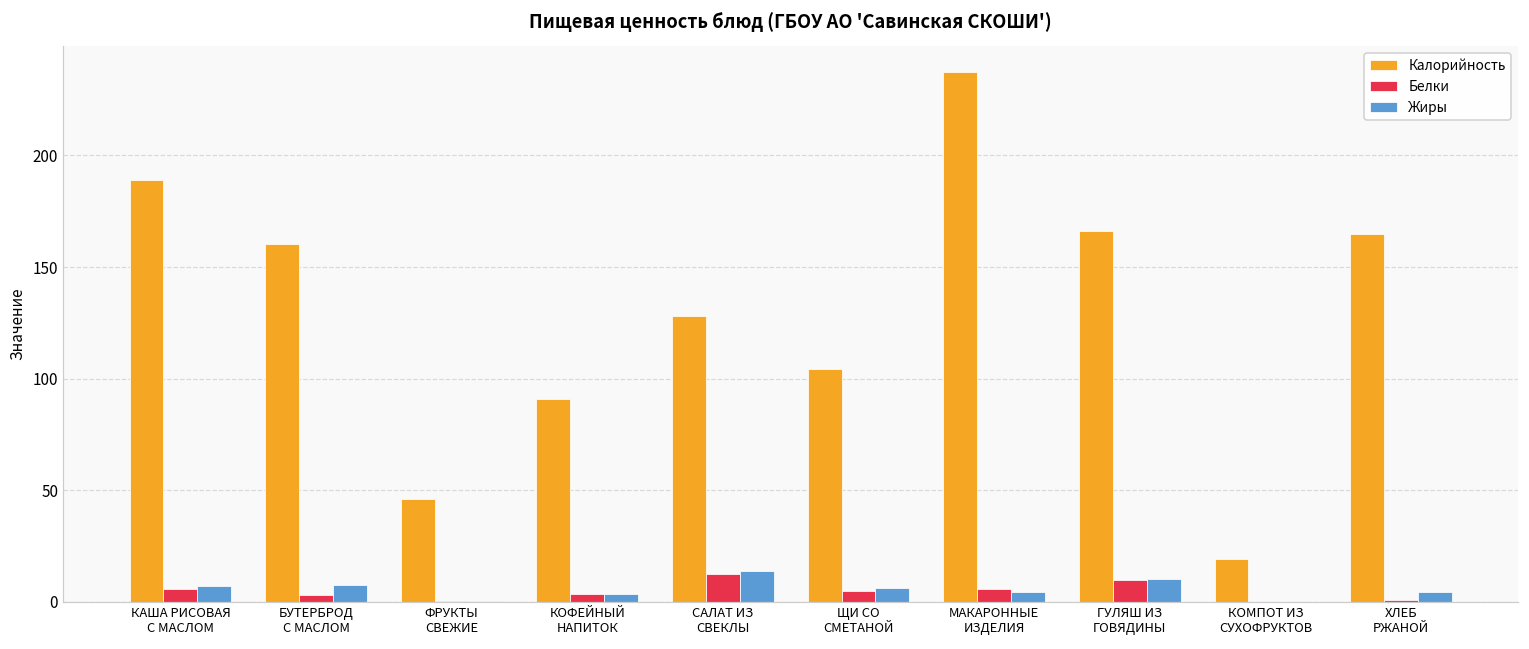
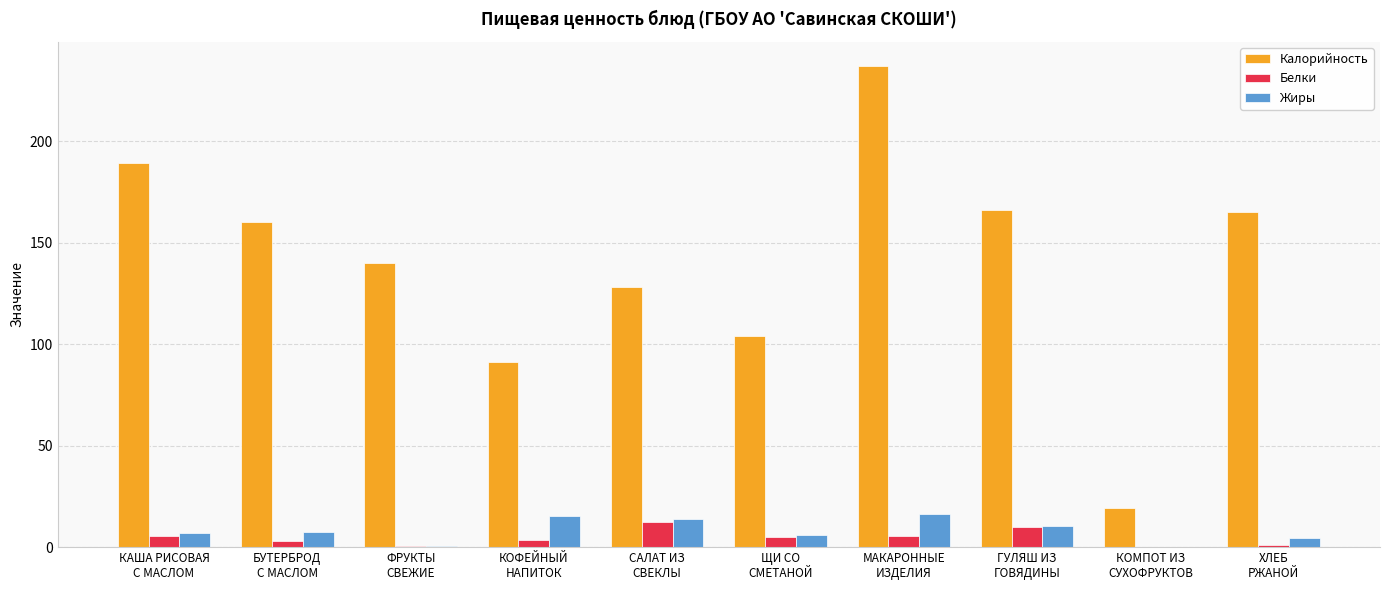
Калорийность, ФРУКТЫ СВЕЖИЕ: 46 -> 140
Жиры, КОФЕЙНЫЙ НАПИТОК: 3 -> 15
Жиры, МАКАРОННЫЕ ИЗДЕЛИЯ: 5 -> 17
